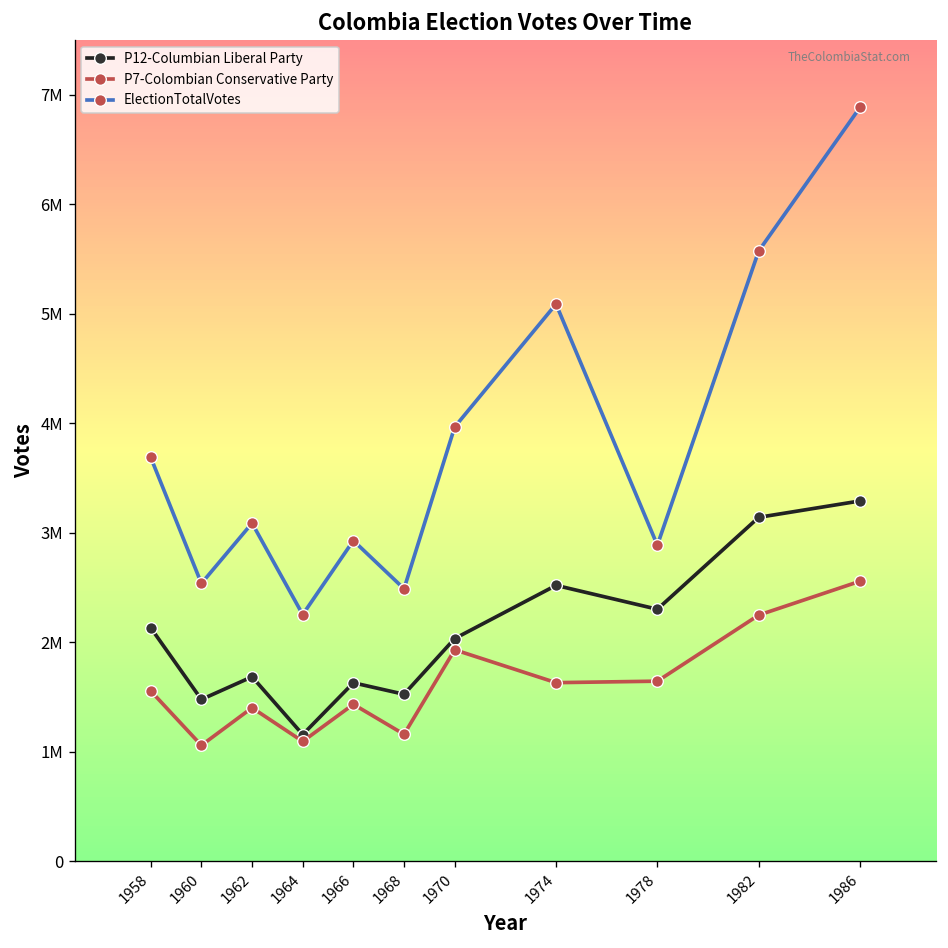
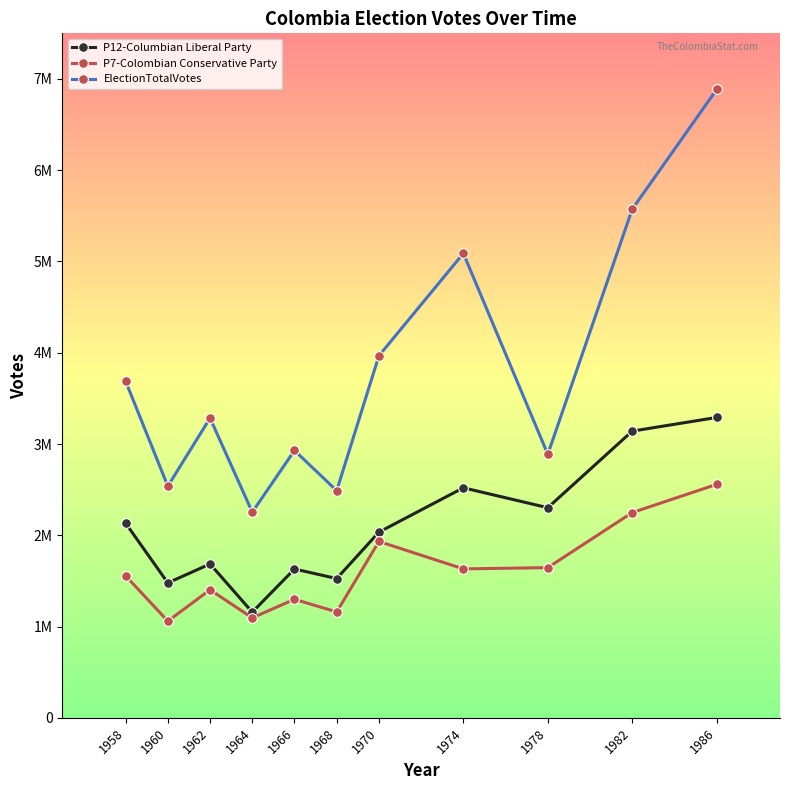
ElectionTotalVotes, 1962: 3100000 -> 3300000
P7-Colombian Conservative Party, 1966: 1400000 -> 1300000
